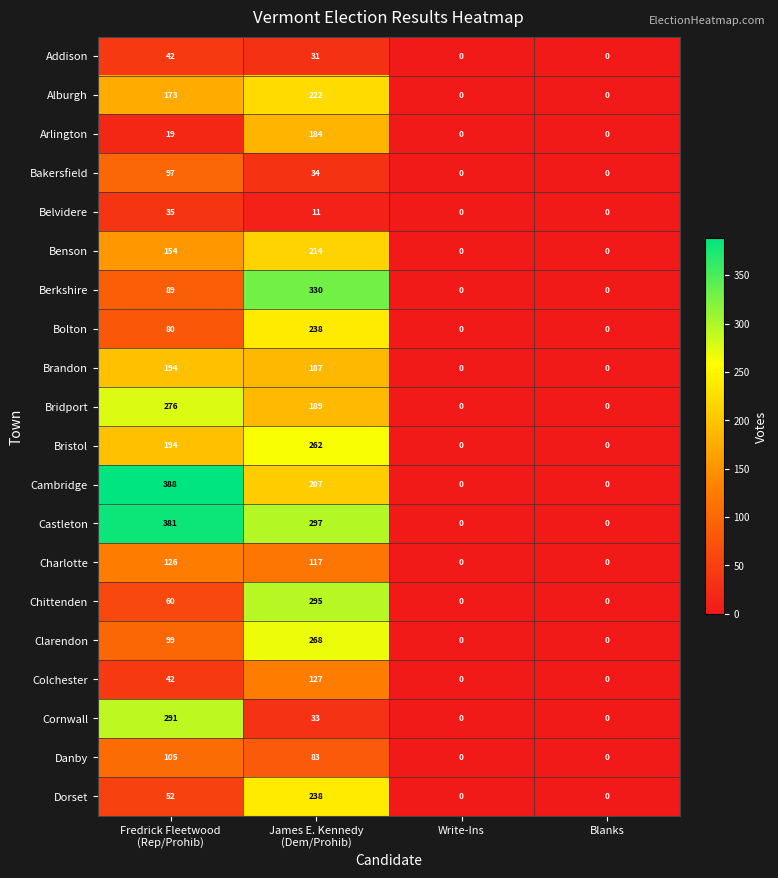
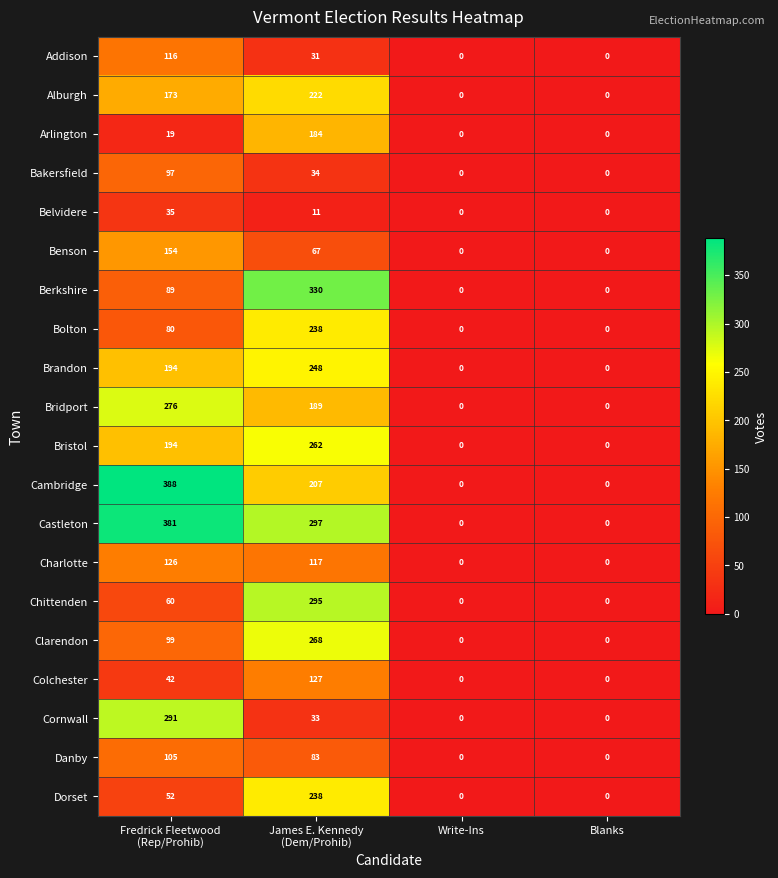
Addison, Fredrick Fleetwood (Rep/Prohib): 42 -> 116
Benson, James E. Kennedy (Dem/Prohib): 214 -> 67
Brandon, James E. Kennedy (Dem/Prohib): 187 -> 248
